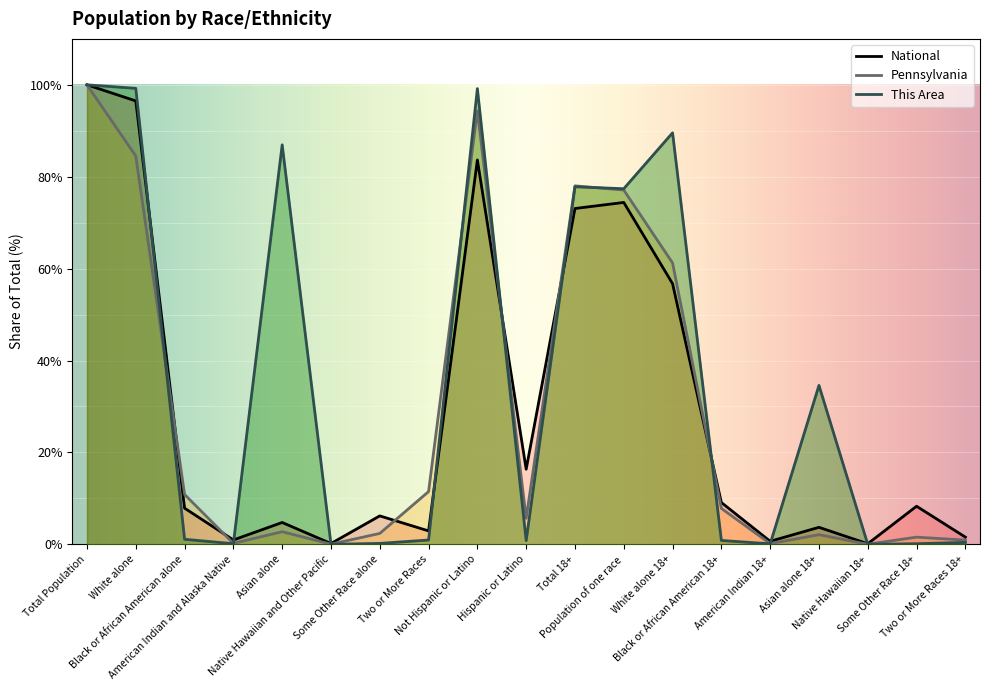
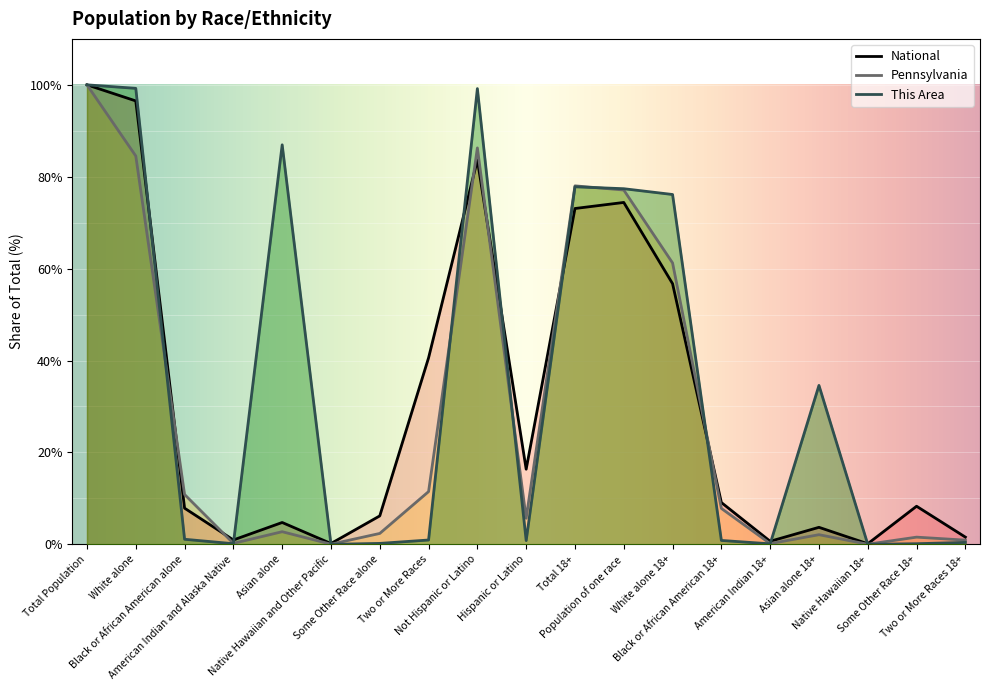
National, Two or More Races: 3% -> 41%
Pennsylvania, Not Hispanic or Latino: 94% -> 86%
This Area, White alone 18+: 90% -> 76%
